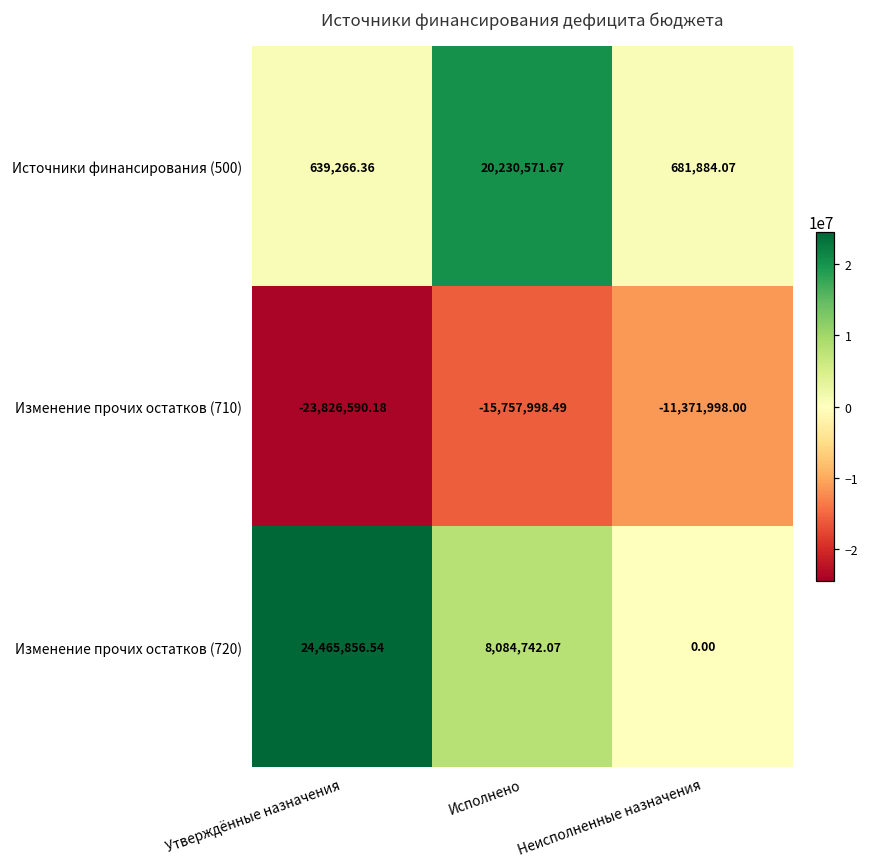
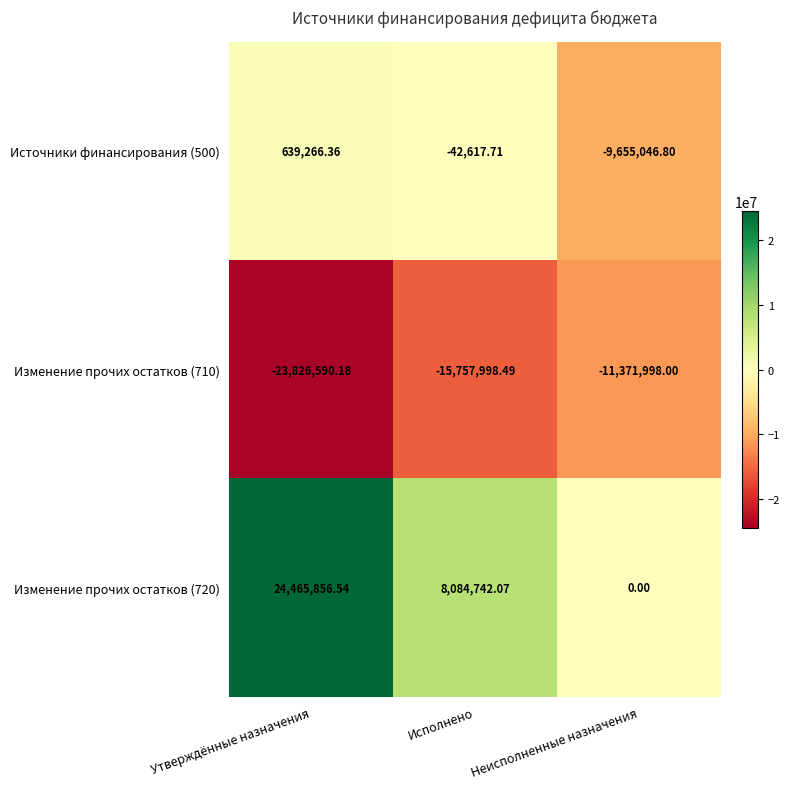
Источники финансирования (500), Исполнено: 20,230,571.67 -> -42,617.71
Источники финансирования (500), Неисполненные назначения: 681,884.07 -> -9,655,046.80
